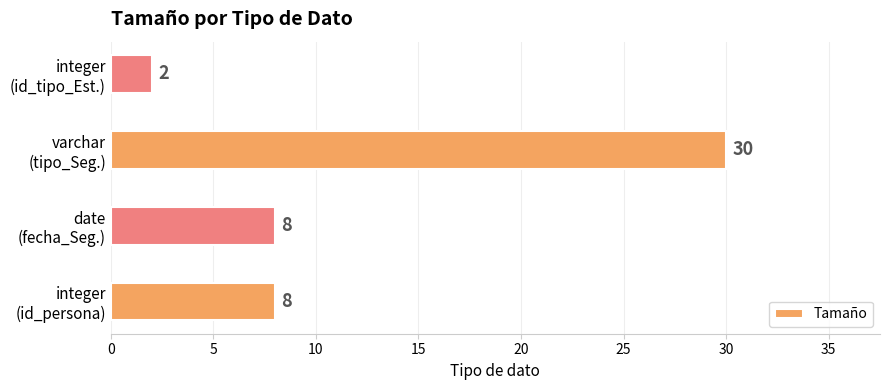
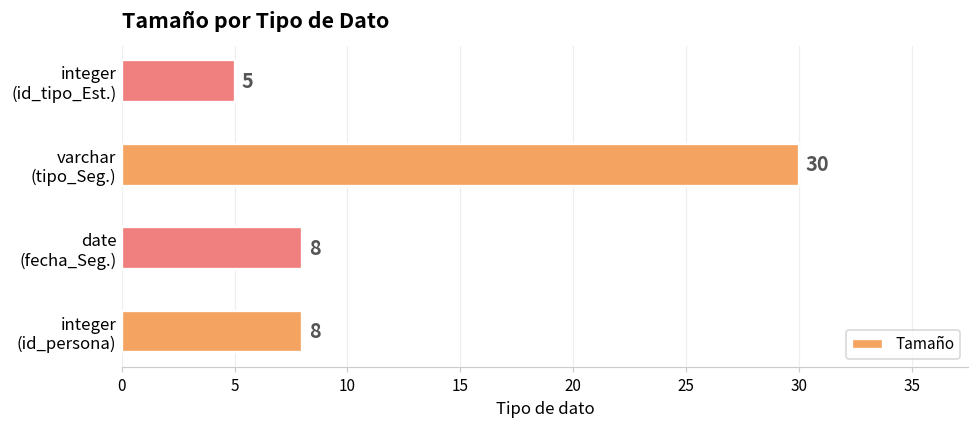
integer (id_tipo_Est.): 2 -> 5
